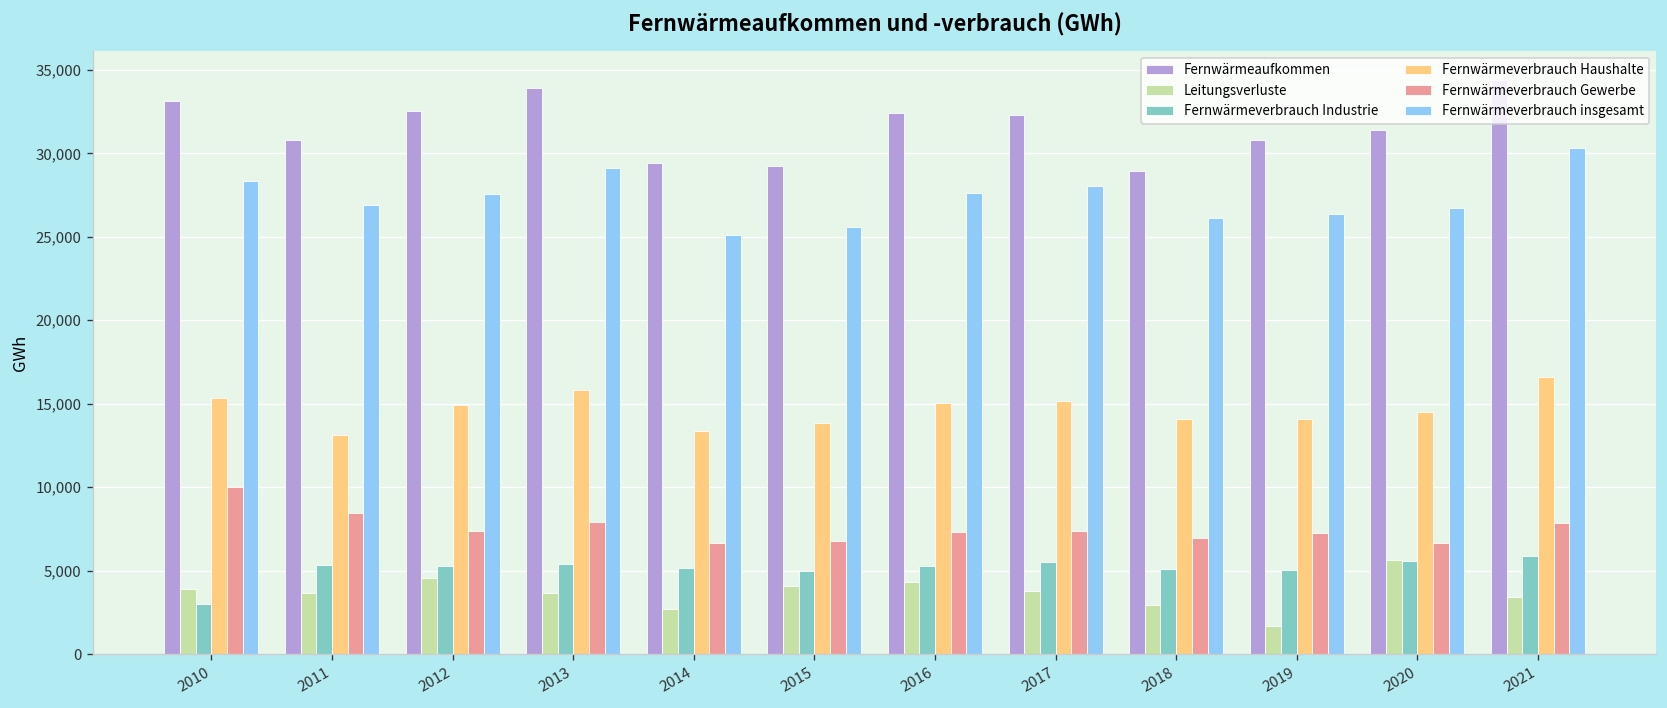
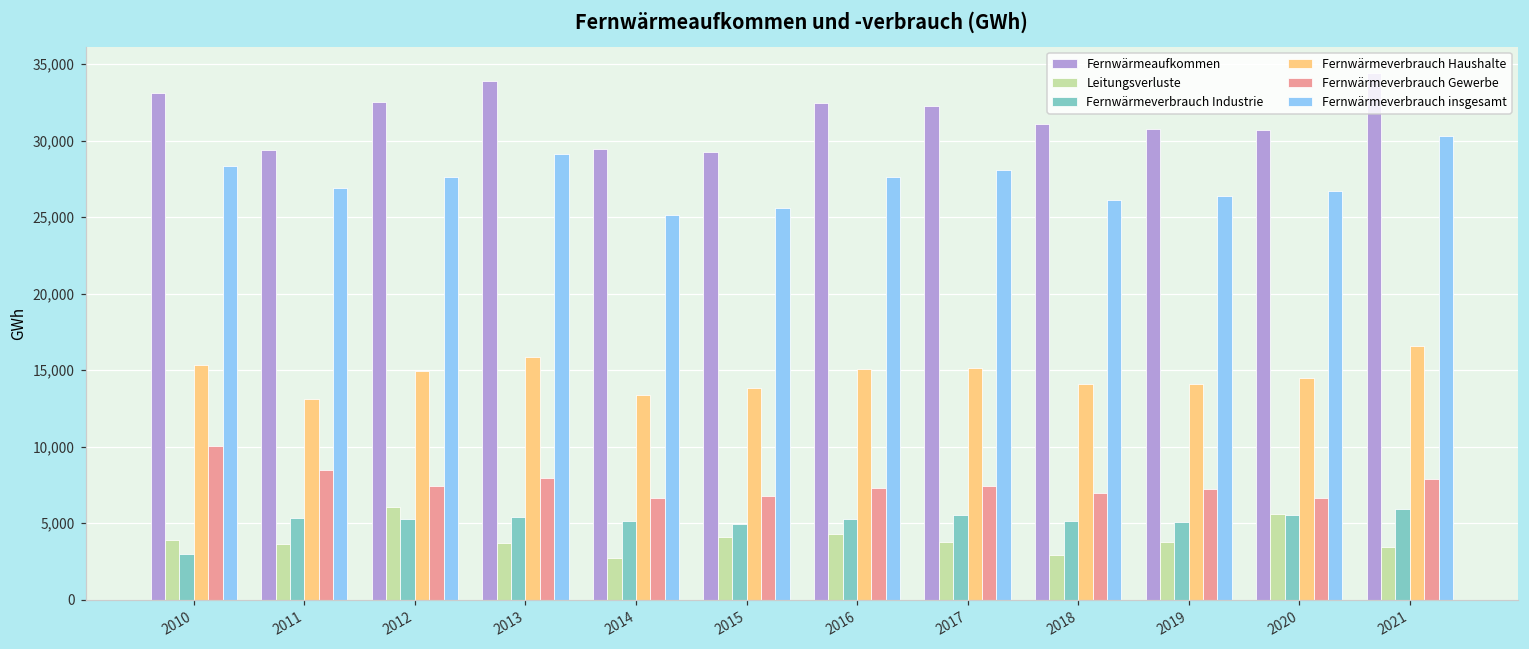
Fernwärmeaufkommen, 2011: 30,800 -> 29,400
Leitungsverluste, 2012: 4,500 -> 6,100
Fernwärmeaufkommen, 2018: 28,900 -> 31,100
Leitungsverluste, 2019: 1,700 -> 3,800
Fernwärmeaufkommen, 2020: 31,400 -> 30,700
